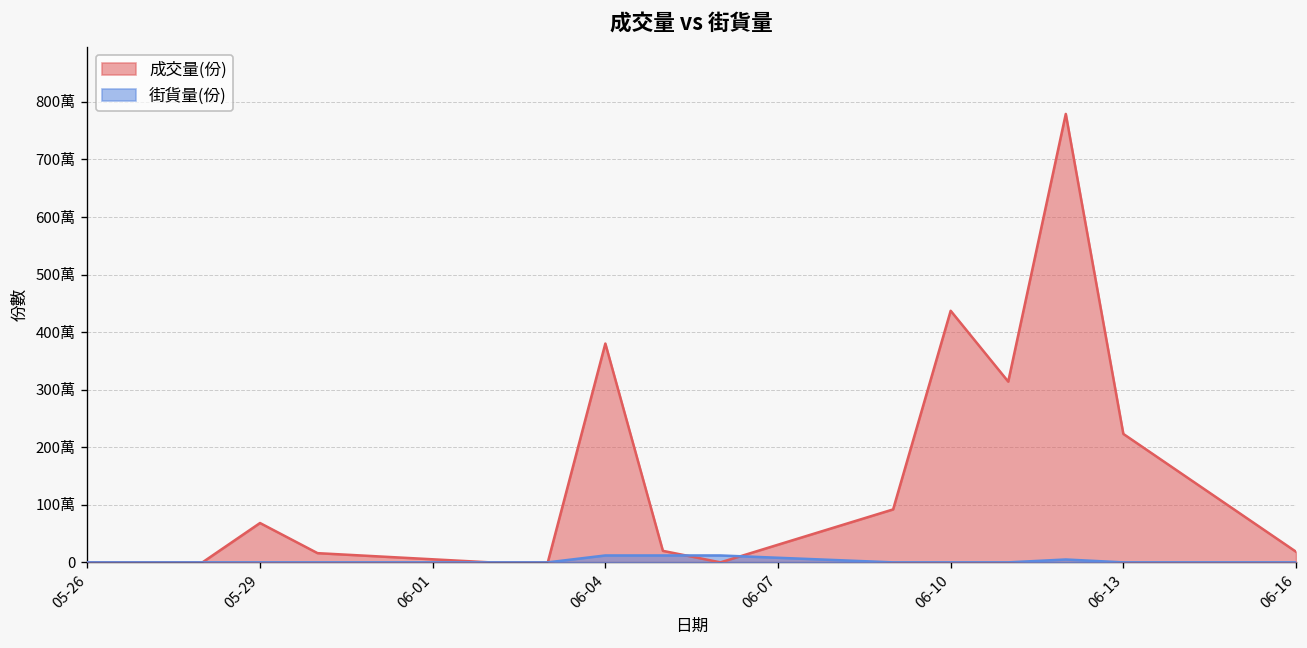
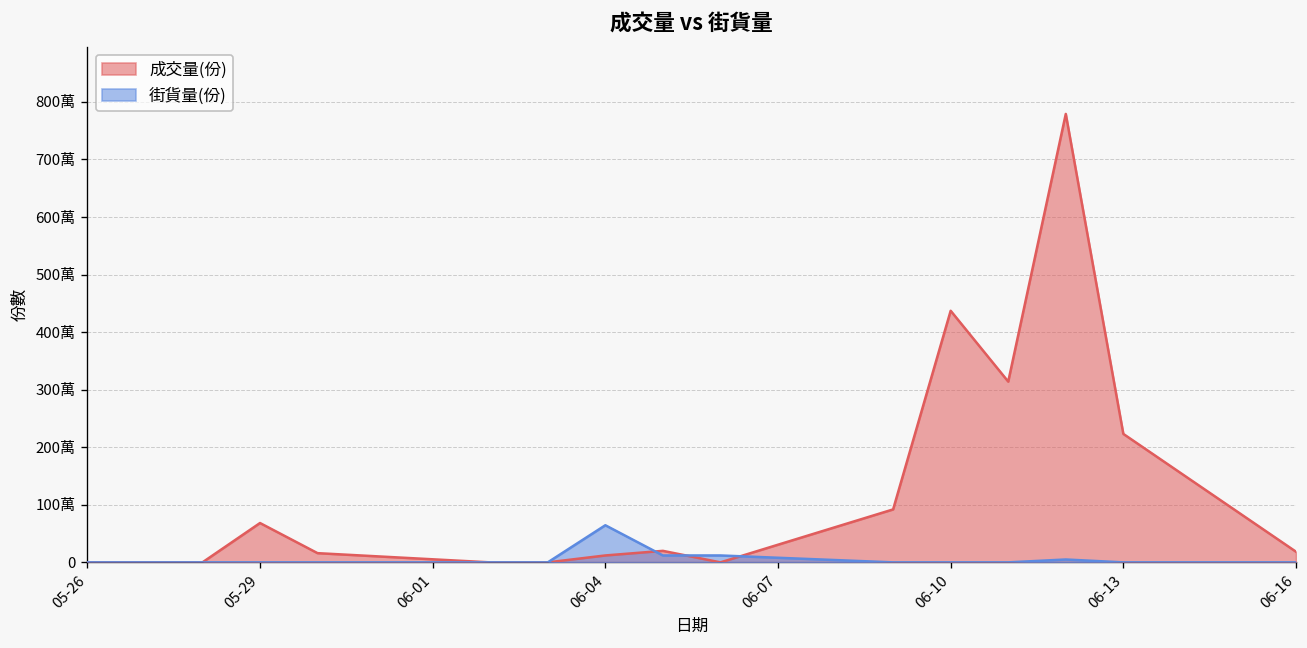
成交量(份), 06-04: 380萬 -> 10萬
街貨量(份), 06-04: 10萬 -> 60萬
